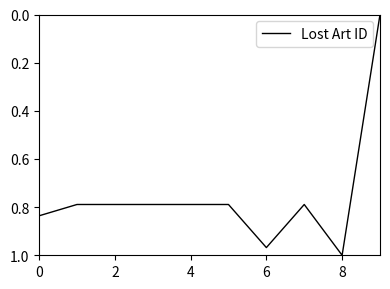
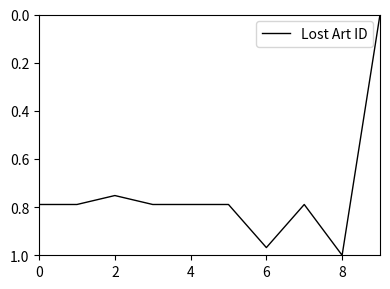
0: 0.84 -> 0.79
2: 0.79 -> 0.75
